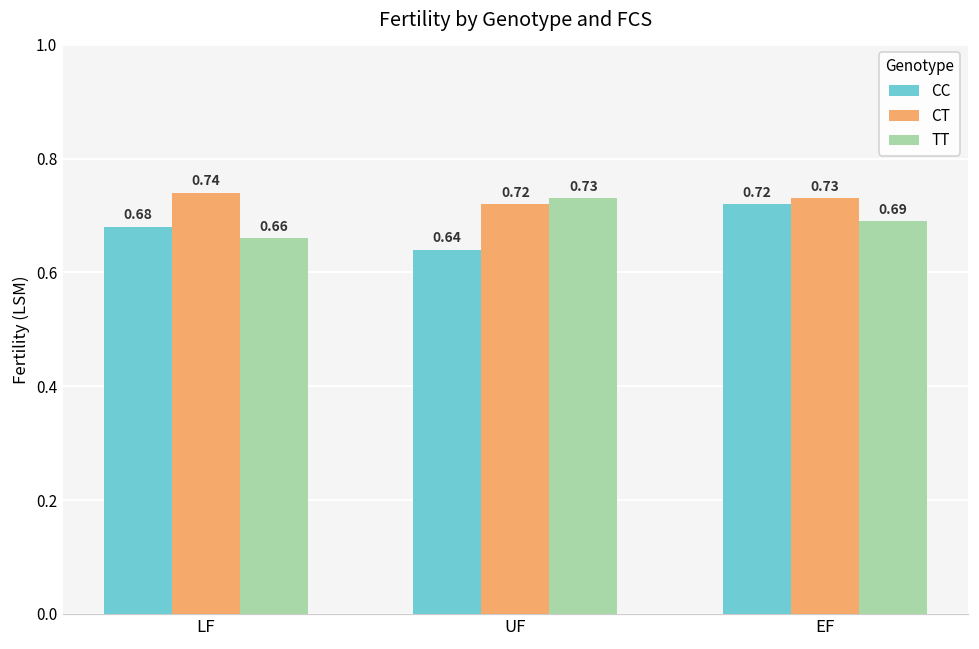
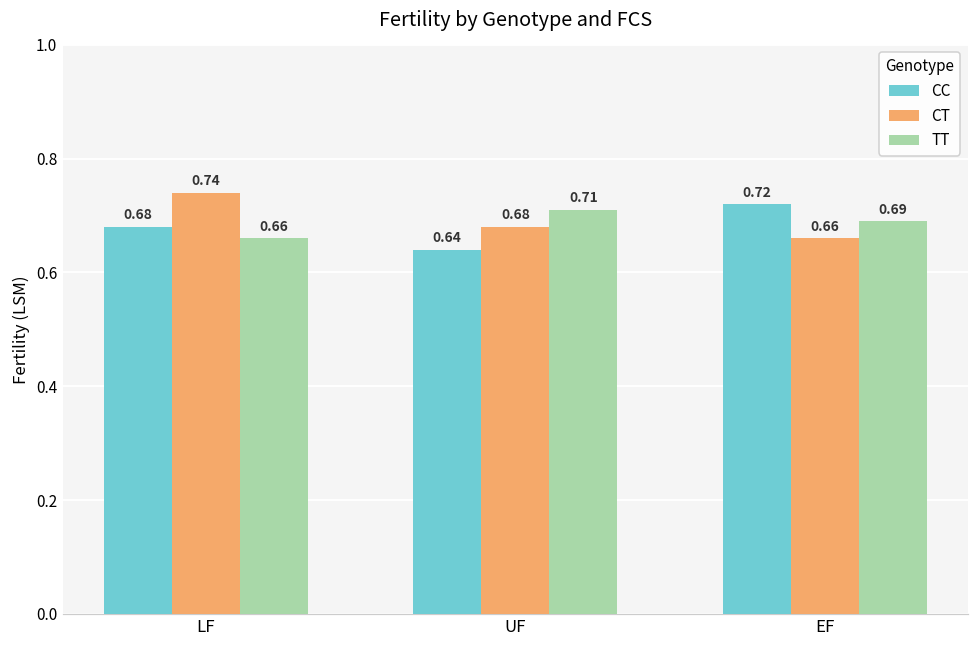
CT, UF: 0.72 -> 0.68
TT, UF: 0.73 -> 0.71
CT, EF: 0.73 -> 0.66
